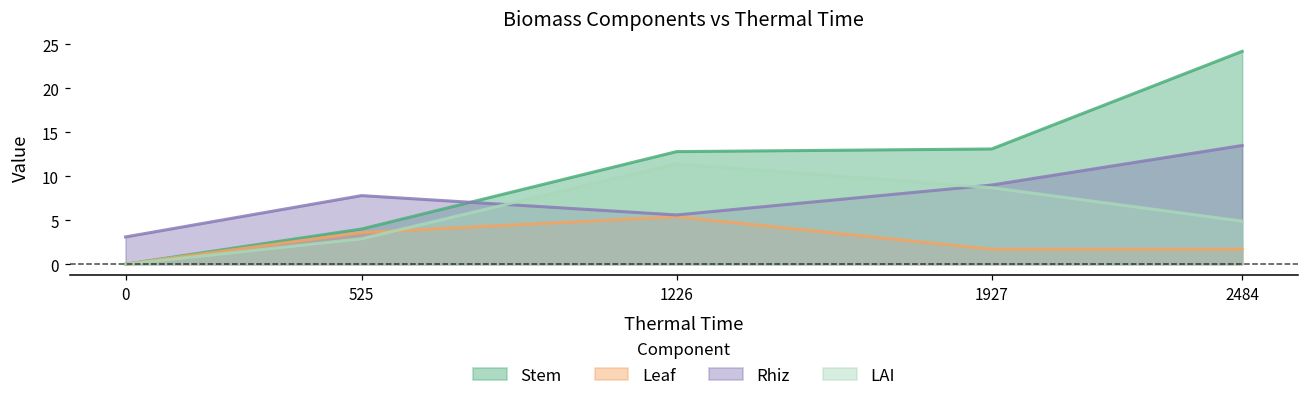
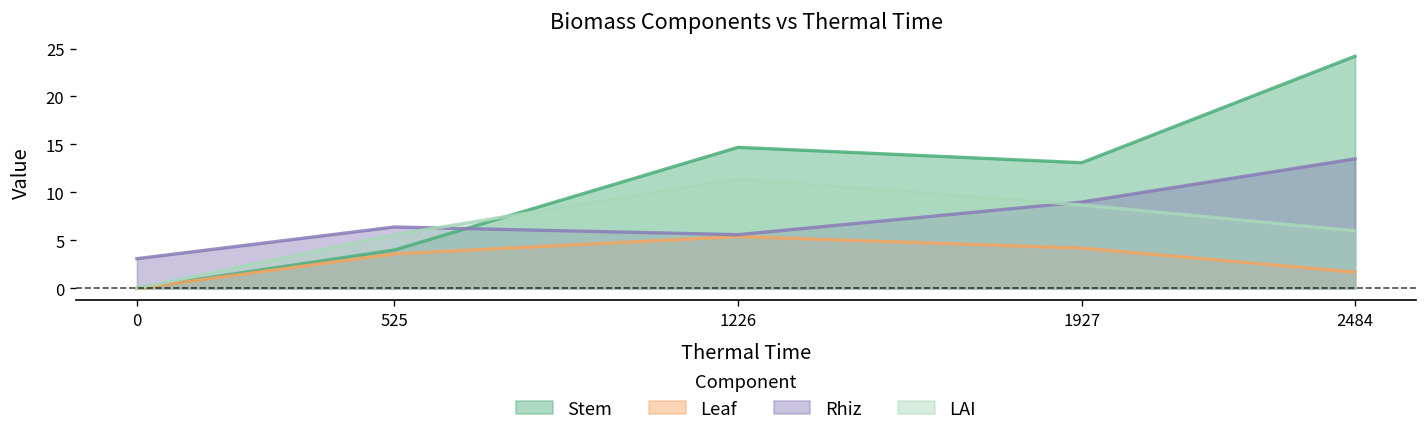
Rhiz, 525: 8 -> 6
LAI, 525: 3 -> 6
Stem, 1226: 13 -> 15
Leaf, 1927: 2 -> 4
LAI, 2484: 5 -> 6
